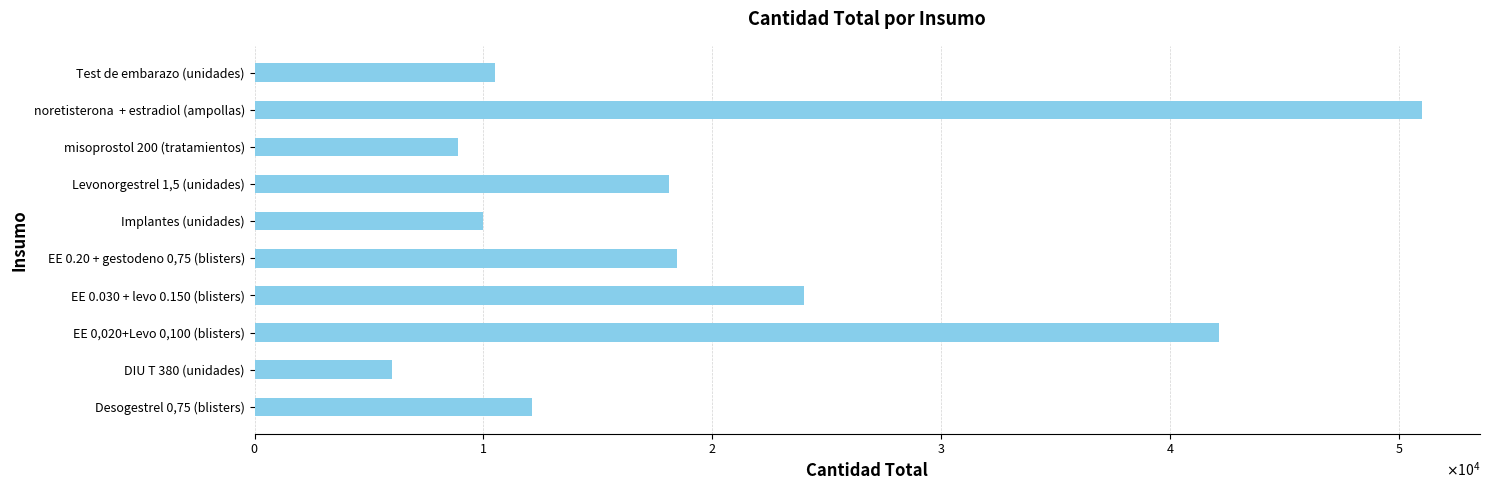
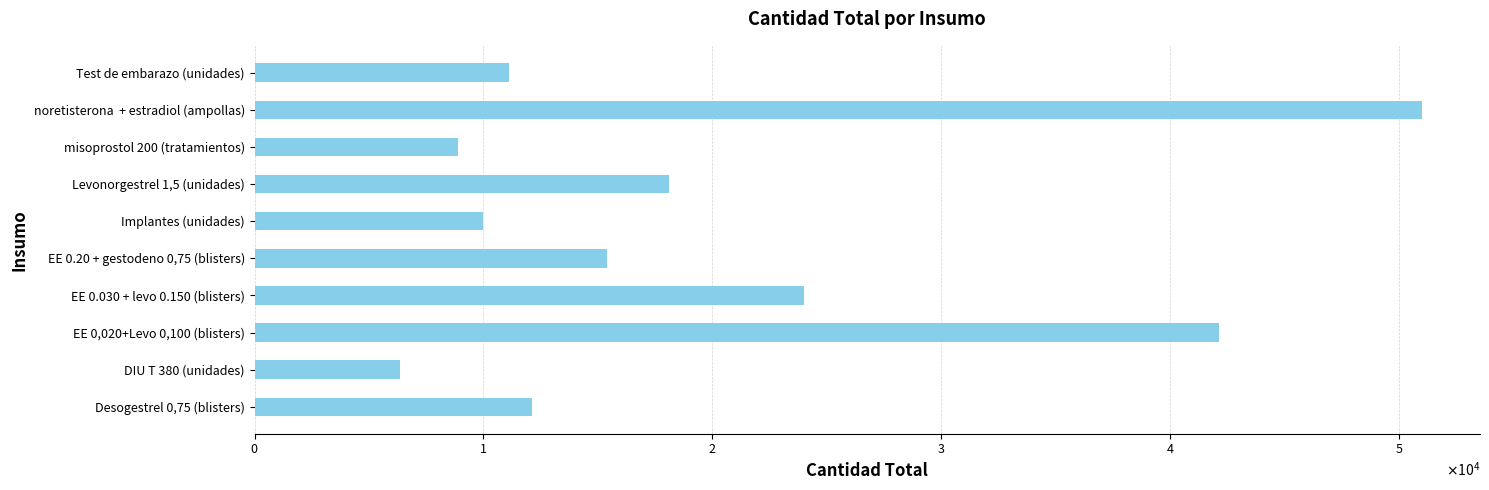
Test de embarazo (unidades): 10500 -> 11100
EE 0.20 + gestodeno 0,75 (blisters): 18500 -> 15400
DIU T 380 (unidades): 6000 -> 6400
